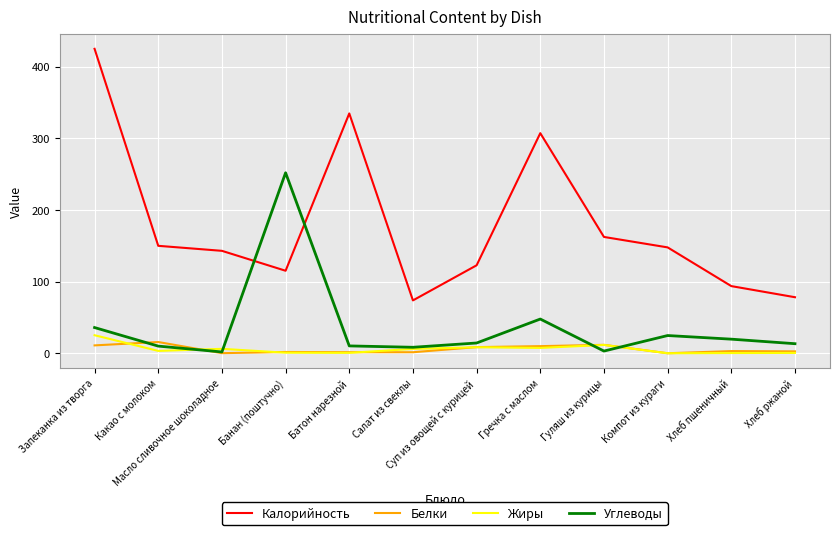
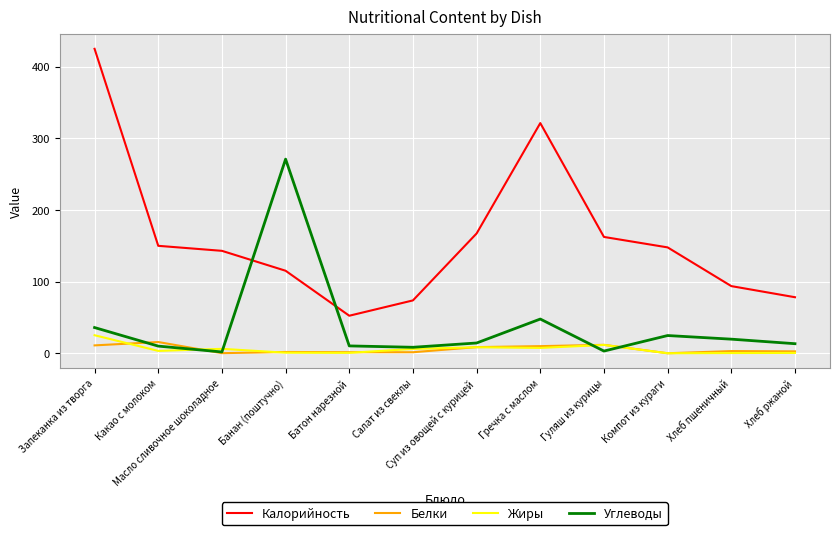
Углеводы, Банан (поштучно): 250 -> 270
Калорийность, Батон нарезной: 330 -> 50
Калорийность, Суп из овощей с курицей: 120 -> 170
Калорийность, Гречка с маслом: 310 -> 320
